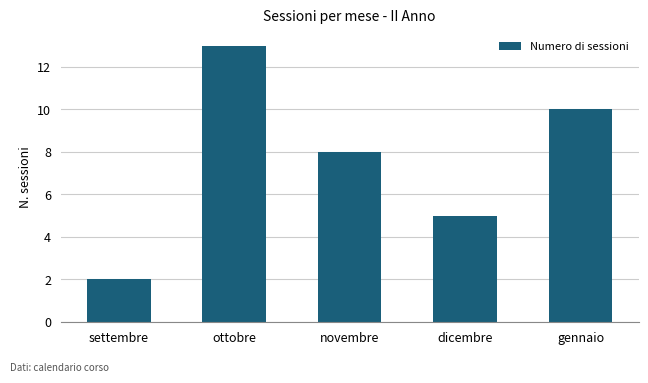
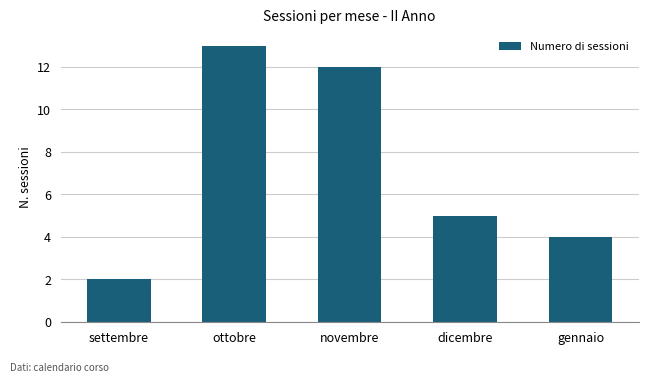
novembre: 8 -> 12
gennaio: 10 -> 4
